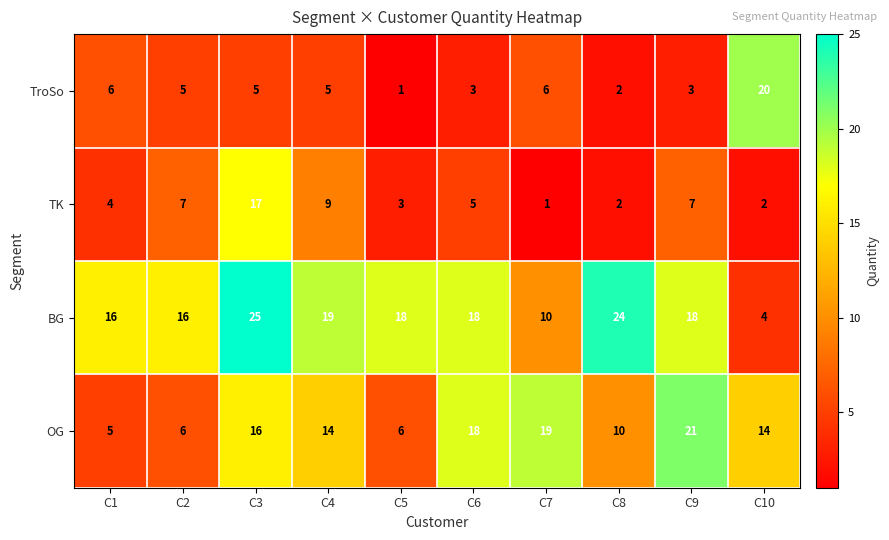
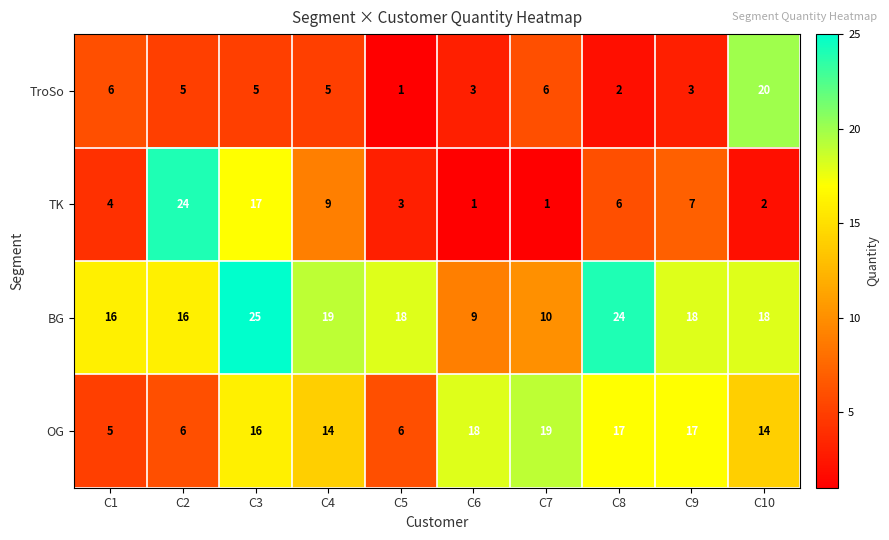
TK, C2: 7 -> 24
TK, C6: 5 -> 1
TK, C8: 2 -> 6
BG, C6: 18 -> 9
BG, C10: 4 -> 18
OG, C8: 10 -> 17
OG, C9: 21 -> 17
